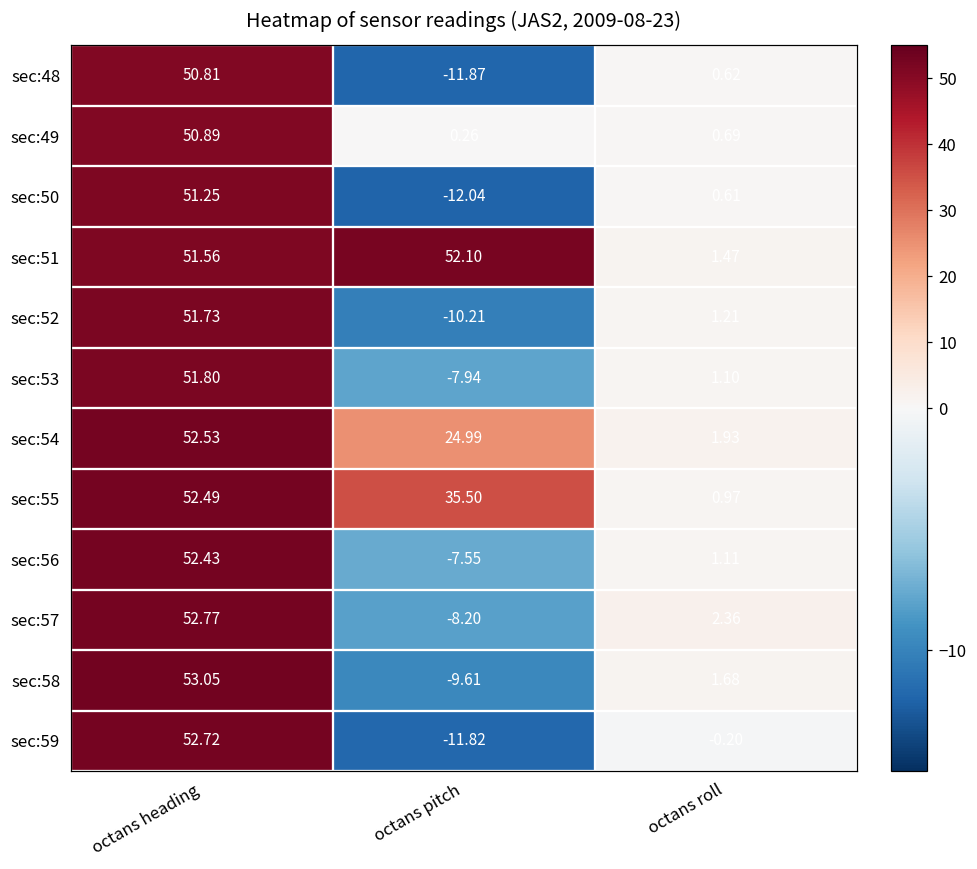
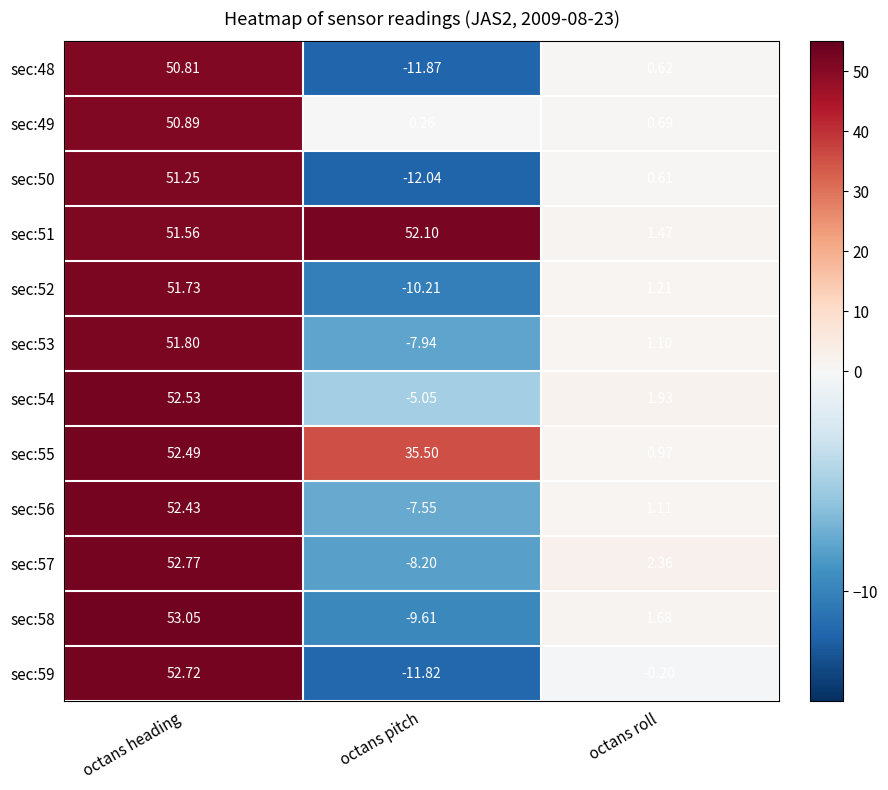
sec:54, octans pitch: 24.99 -> -5.05
